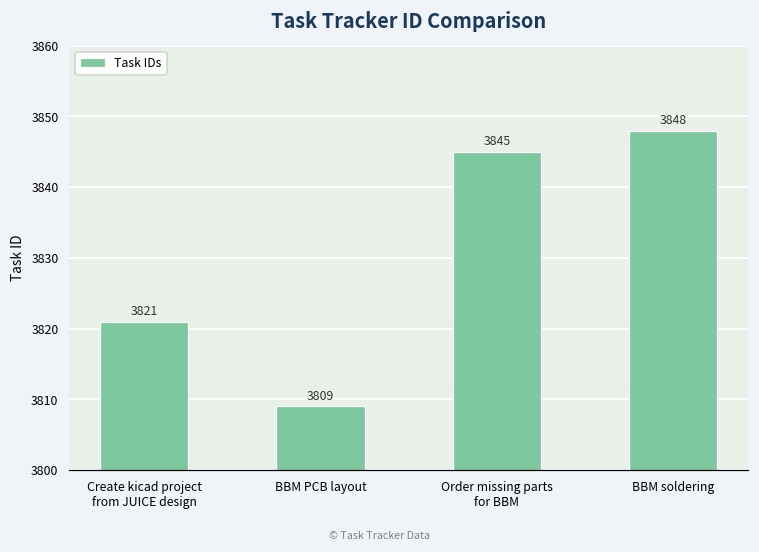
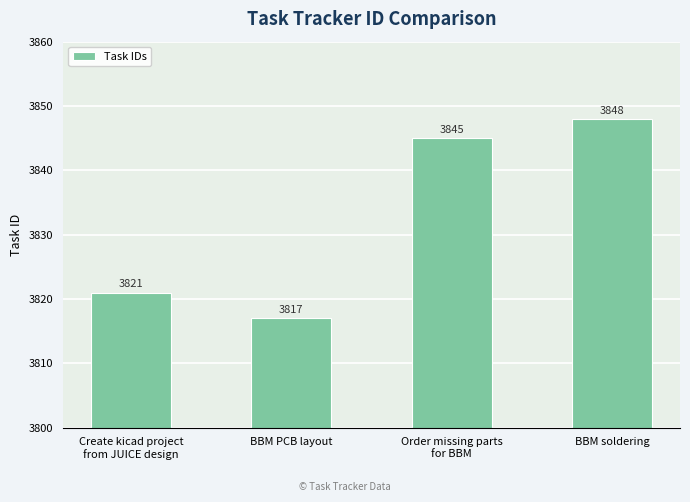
BBM PCB layout: 3809 -> 3817
